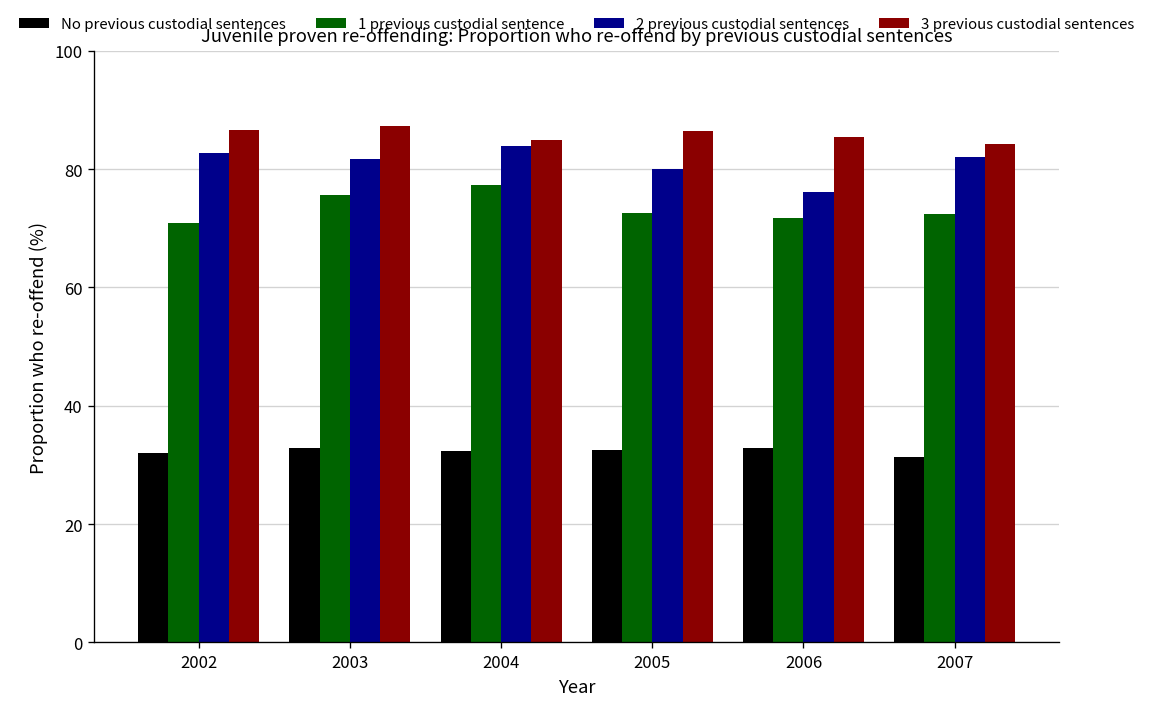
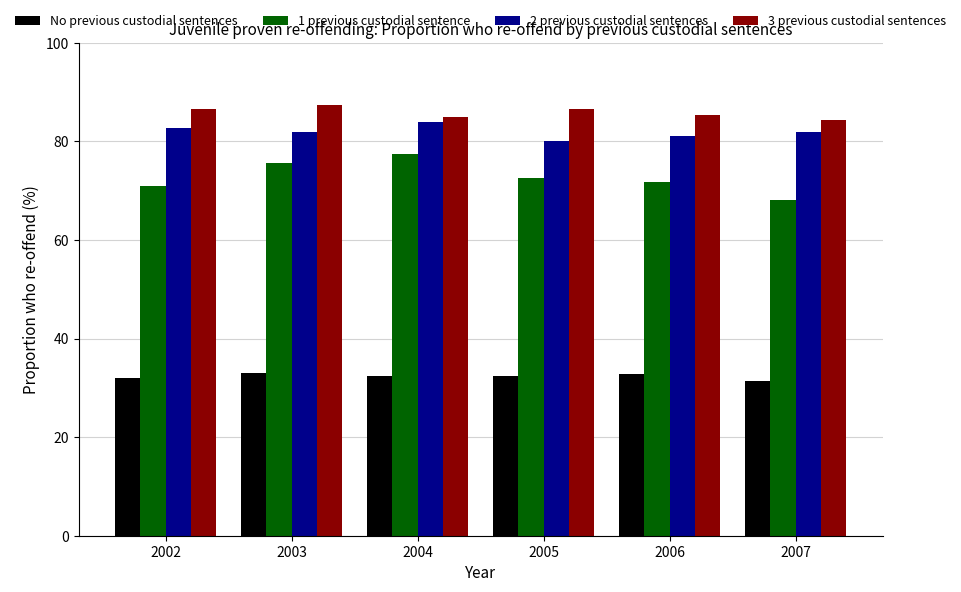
2 previous custodial sentences, 2006: 76 -> 81
1 previous custodial sentence, 2007: 72 -> 68
